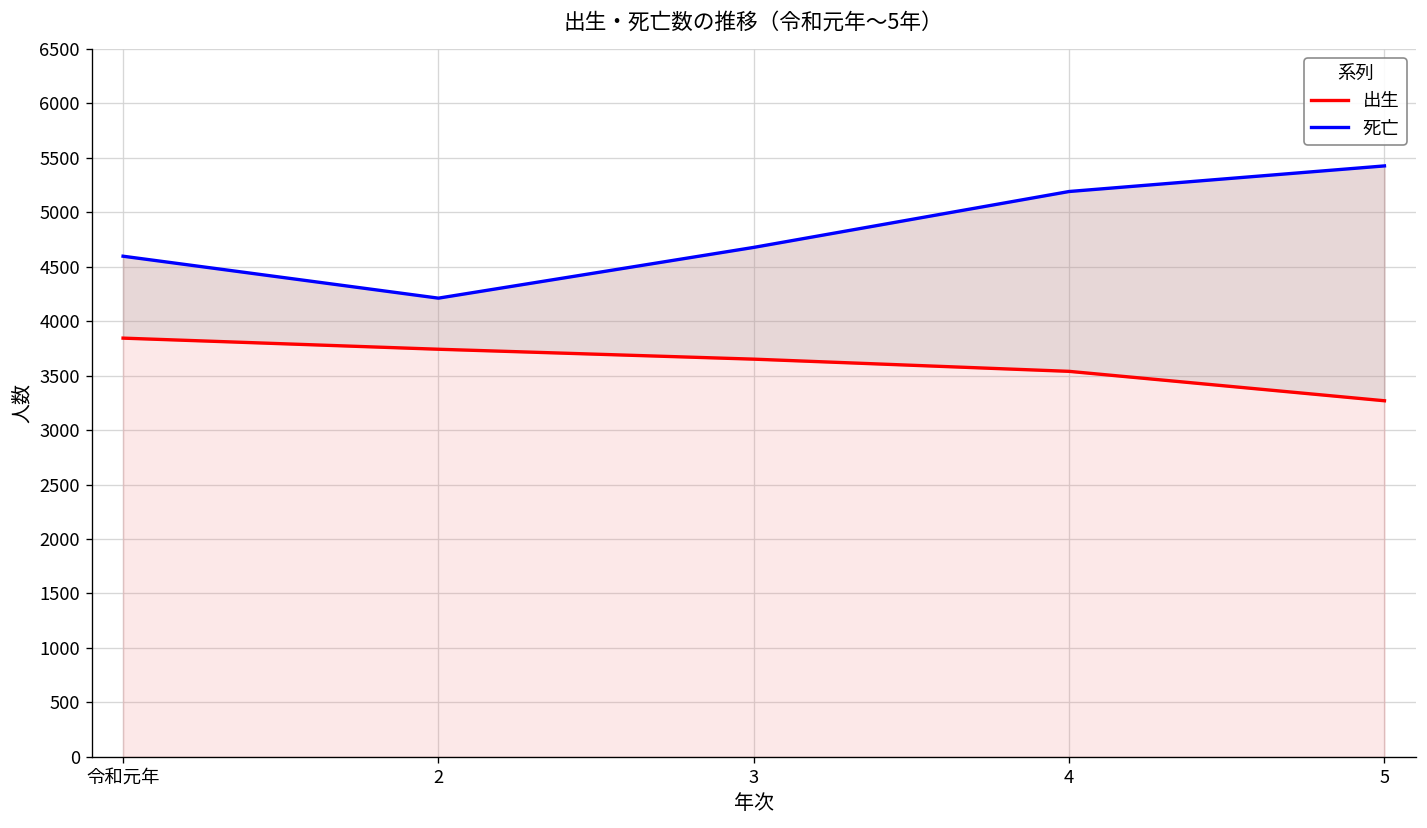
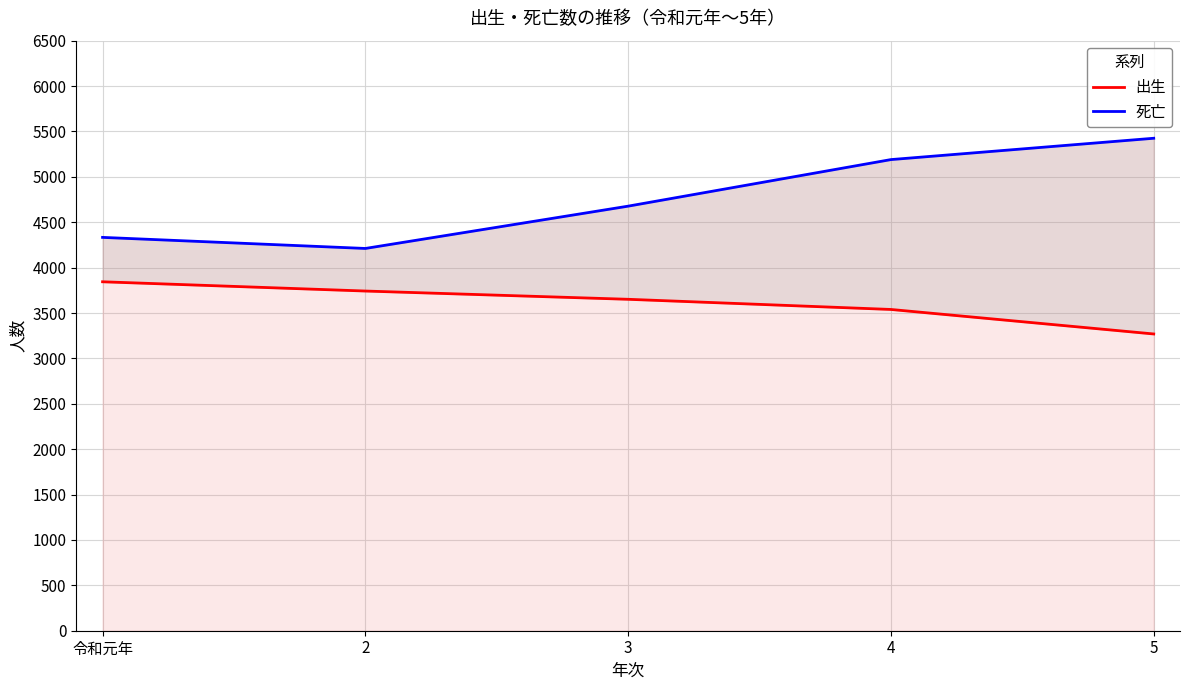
死亡, 令和元年: 4600 -> 4300
